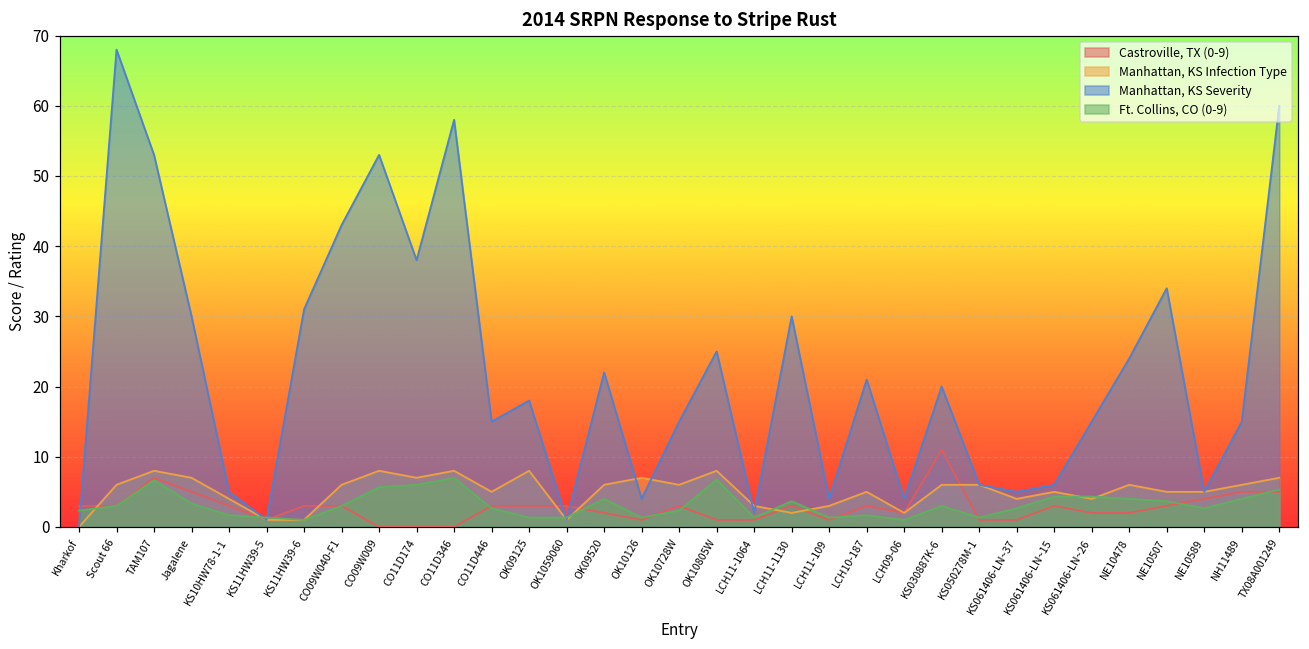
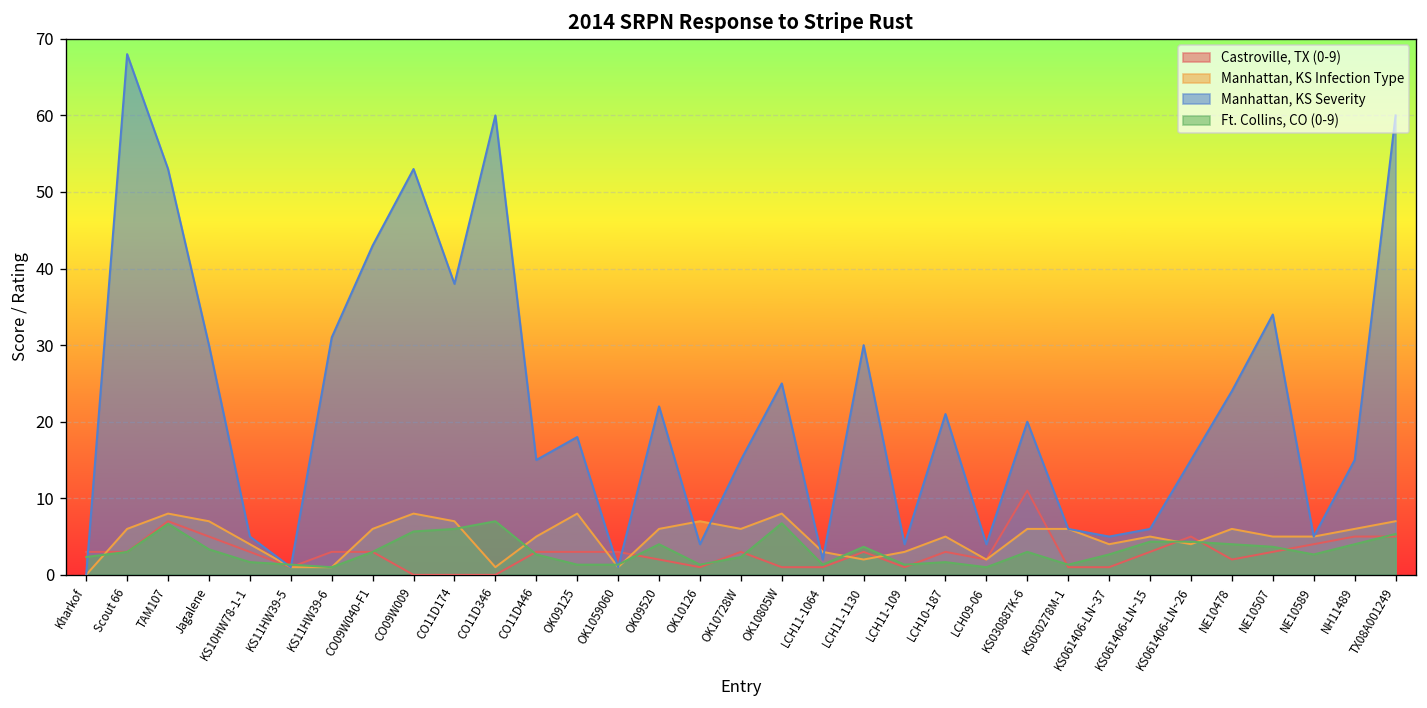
Manhattan, KS Infection Type, CO11D346: 8 -> 1
Manhattan, KS Severity, CO11D346: 58 -> 60
Castroville, TX (0-9), KS061406-LN~26: 2 -> 5
